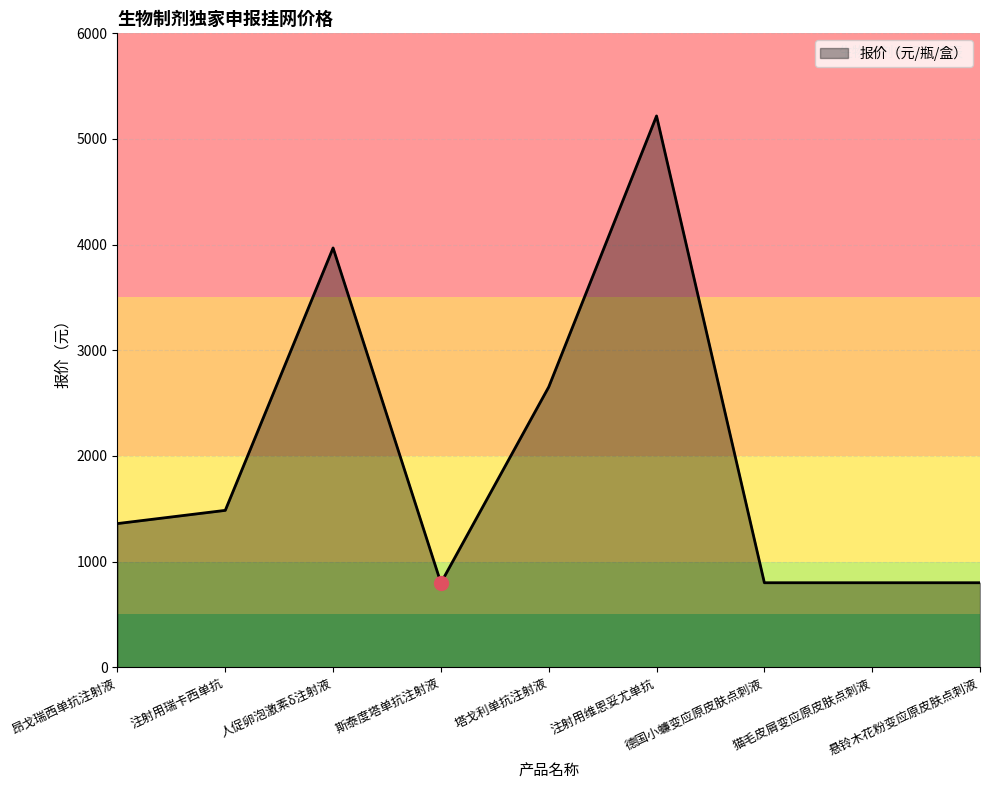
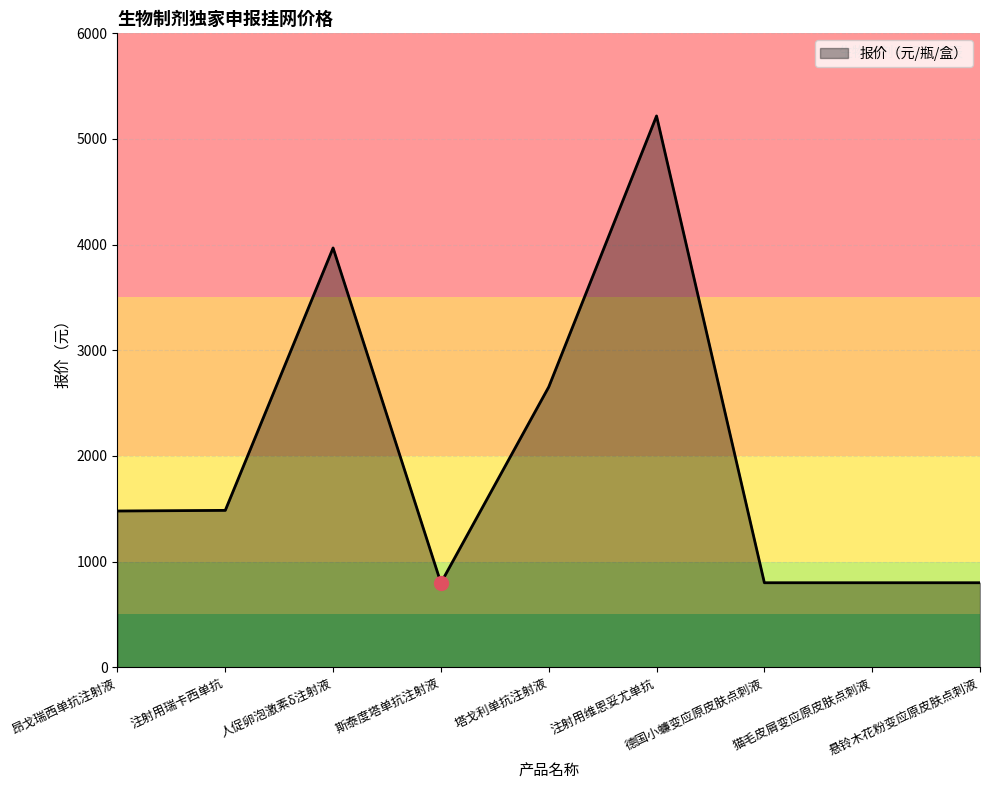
报价（元/瓶/盒）, 昂戈瑞西单抗注射液: 1360 -> 1480
